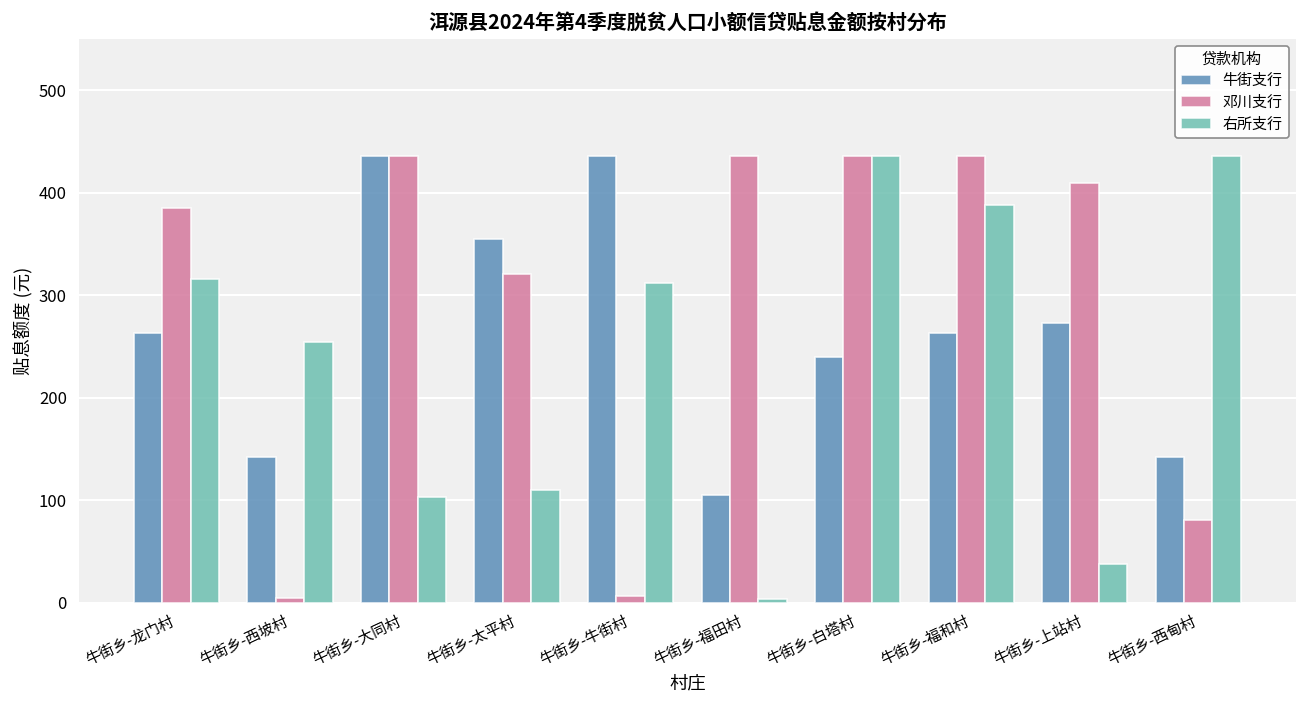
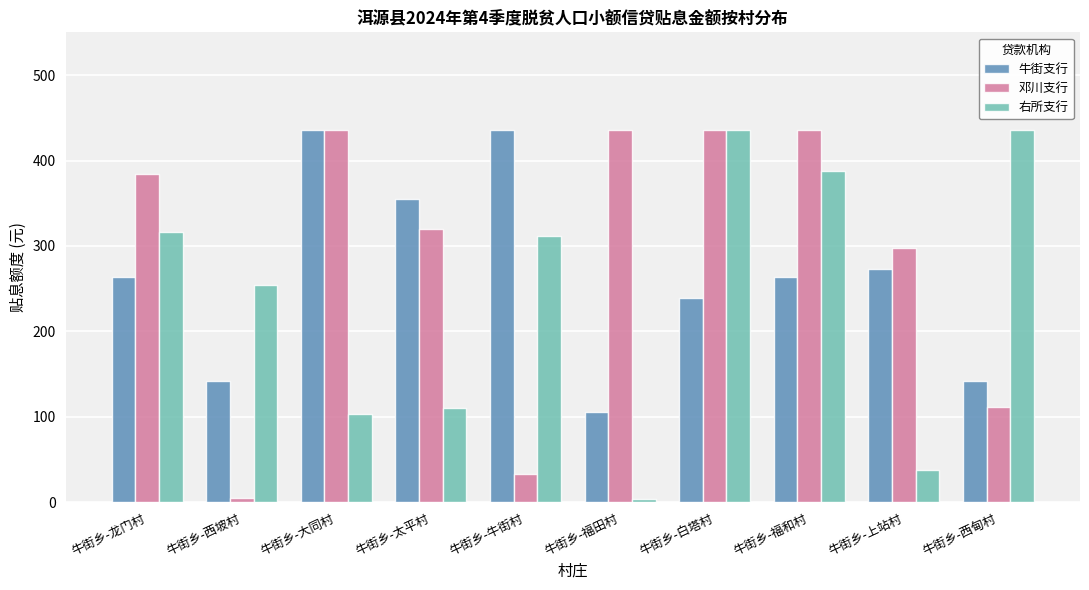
邓川支行, 牛街乡-牛街村: 10 -> 30
邓川支行, 牛街乡-上站村: 410 -> 300
邓川支行, 牛街乡-西甸村: 80 -> 110
